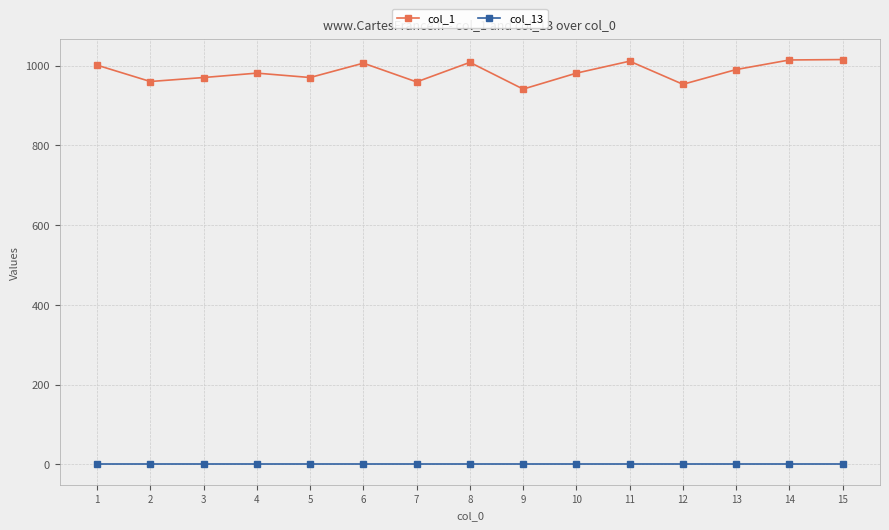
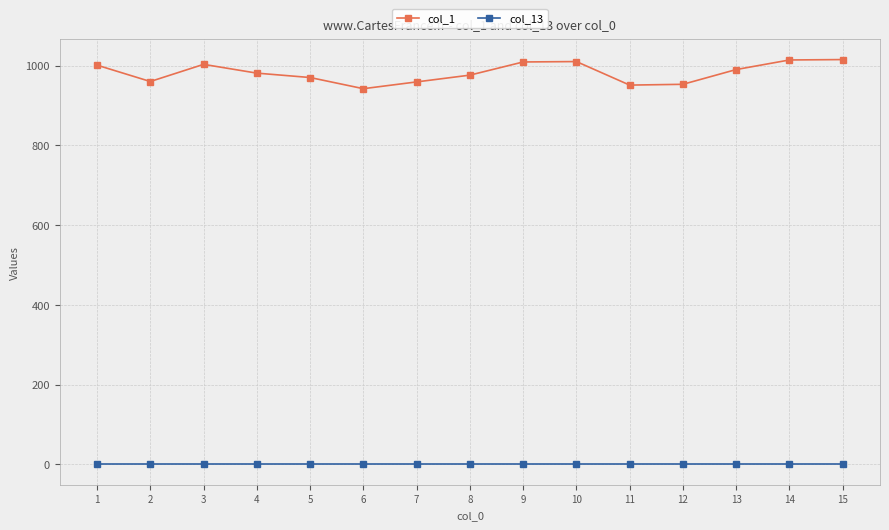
col_1, 3: 970 -> 1000
col_1, 6: 1010 -> 940
col_1, 8: 1010 -> 980
col_1, 9: 940 -> 1010
col_1, 10: 980 -> 1010
col_1, 11: 1010 -> 950
